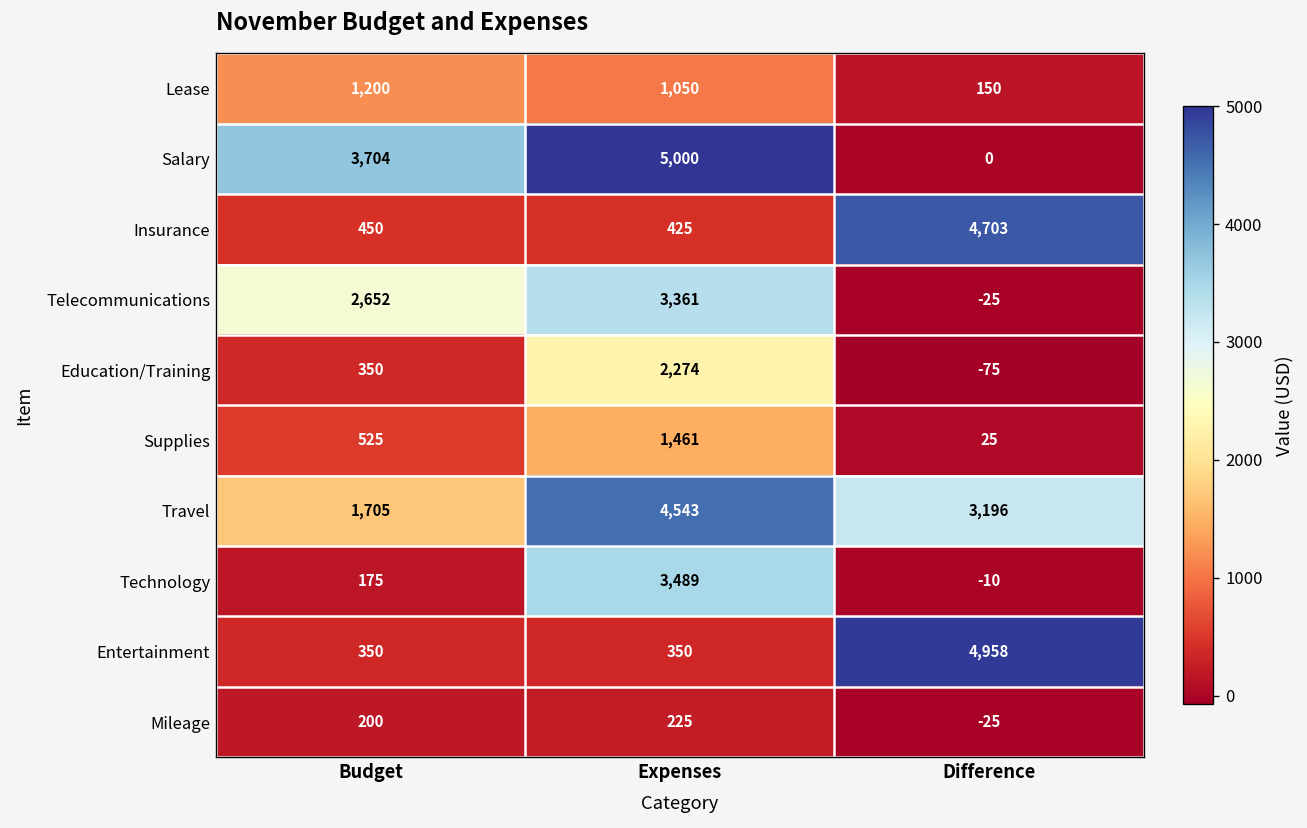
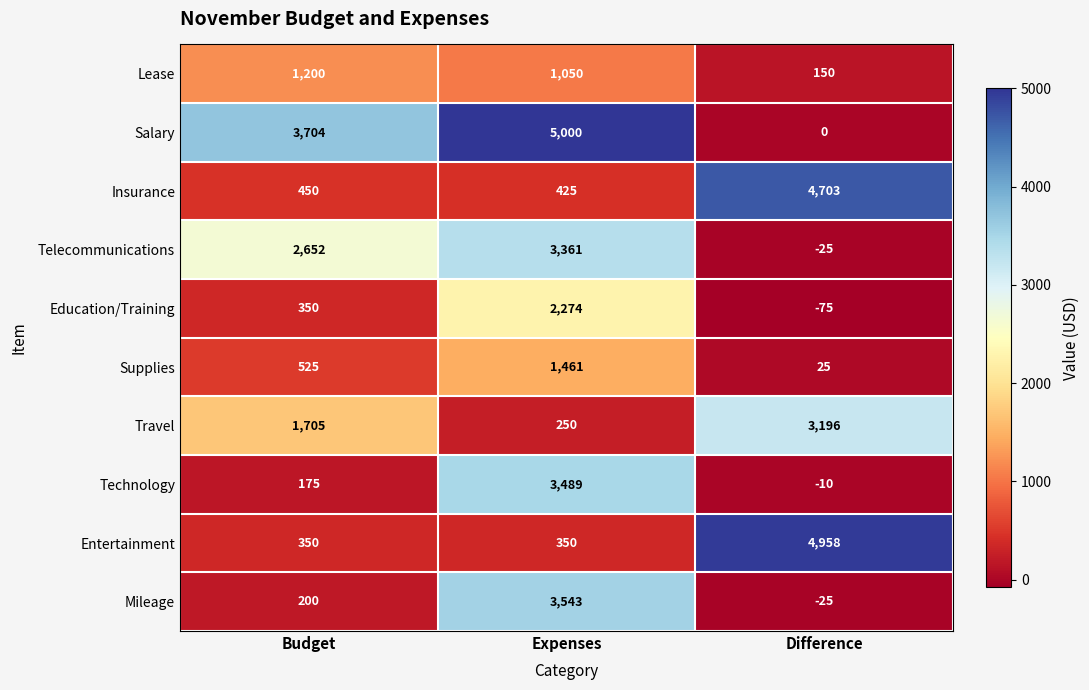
Travel, Expenses: 4,543 -> 250
Mileage, Expenses: 225 -> 3,543
